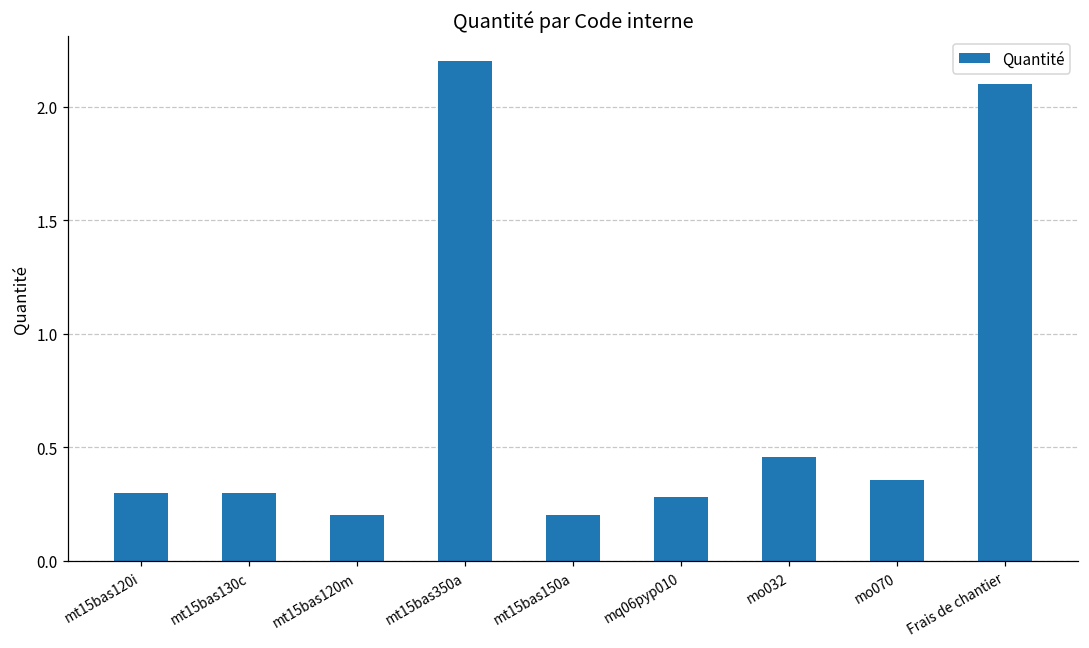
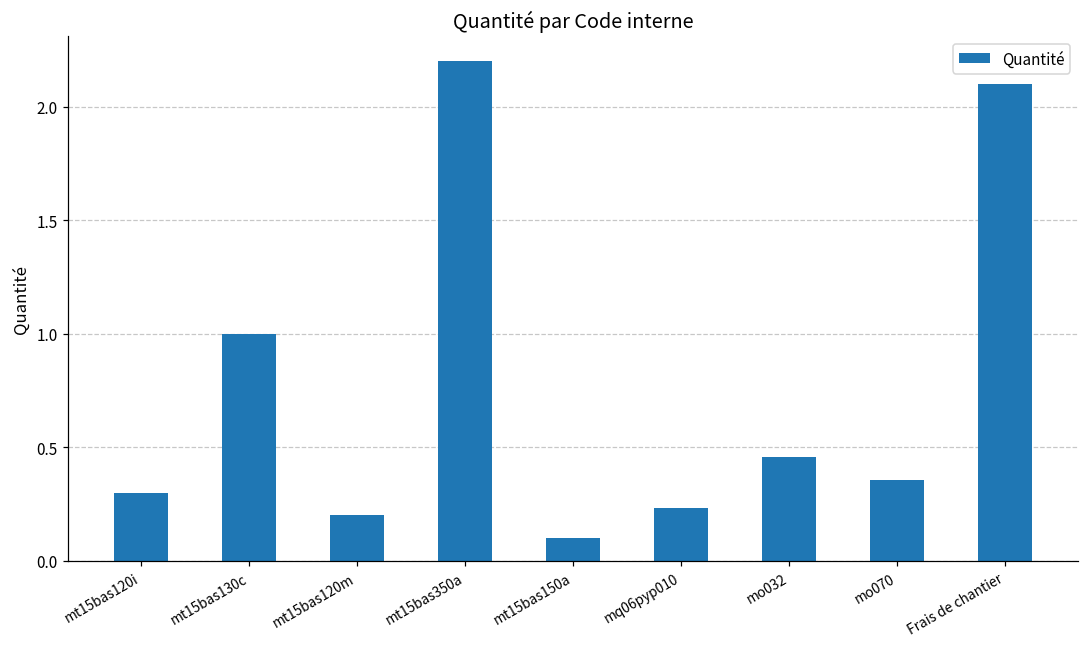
mt15bas130c: 0.3 -> 1.0
mt15bas150a: 0.2 -> 0.1
mq06pyp010: 0.28 -> 0.23
